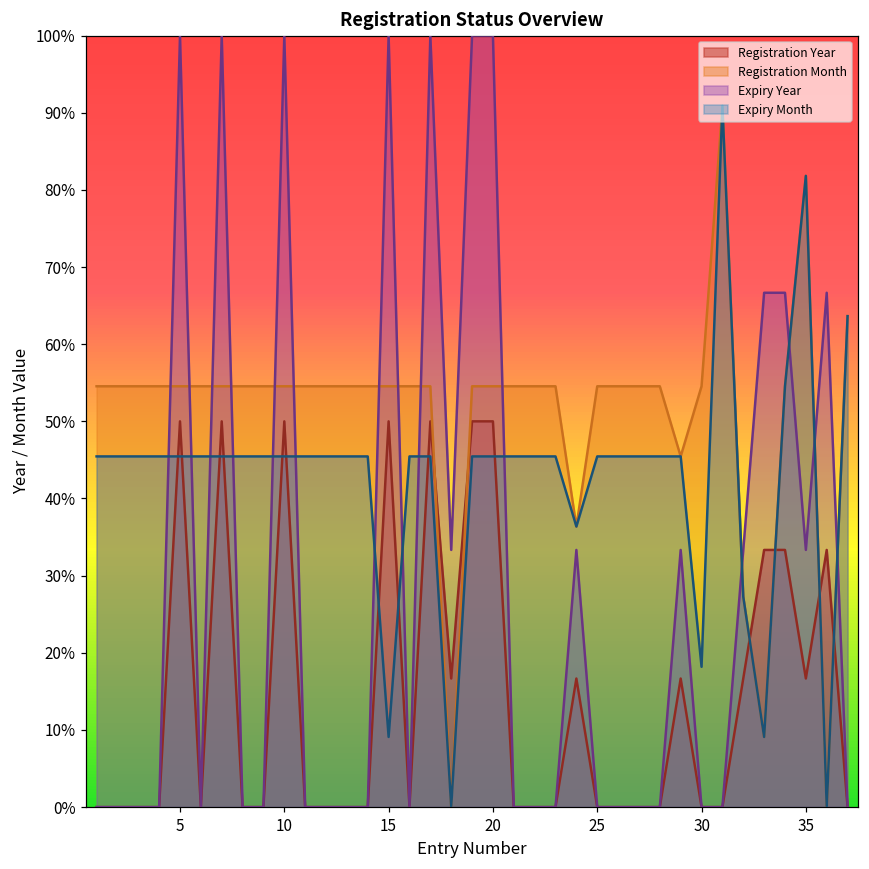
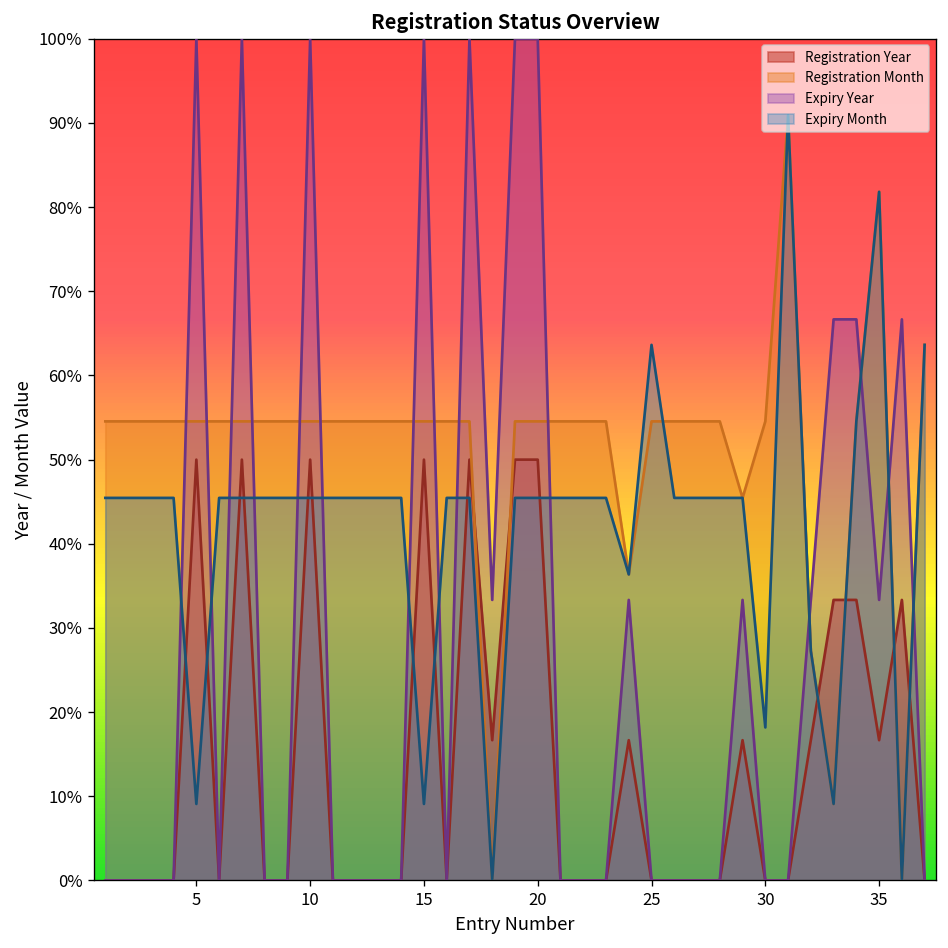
Expiry Month, 5: 45% -> 9%
Expiry Month, 25: 45% -> 64%
